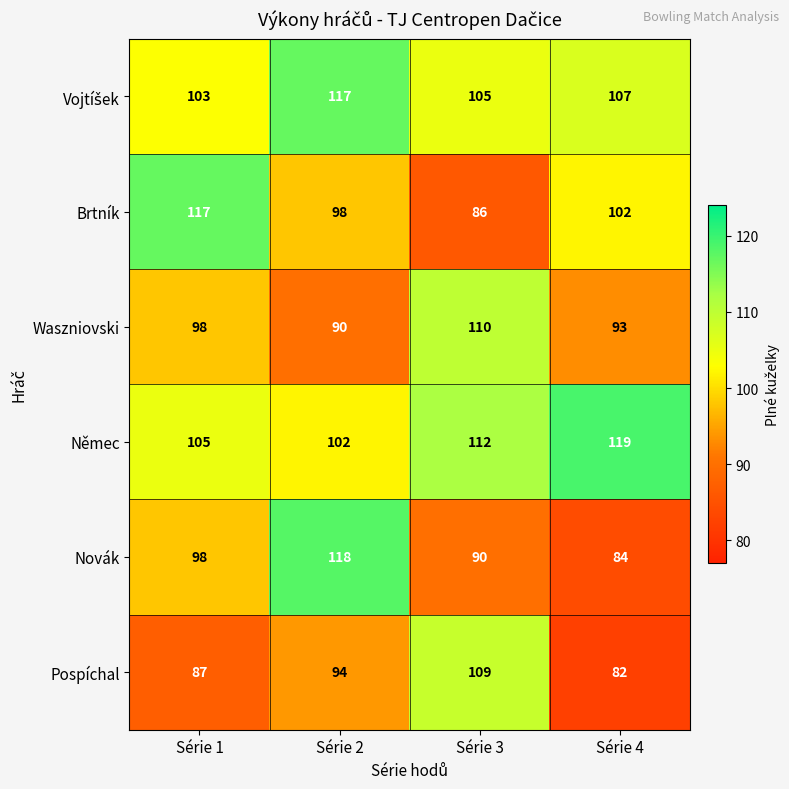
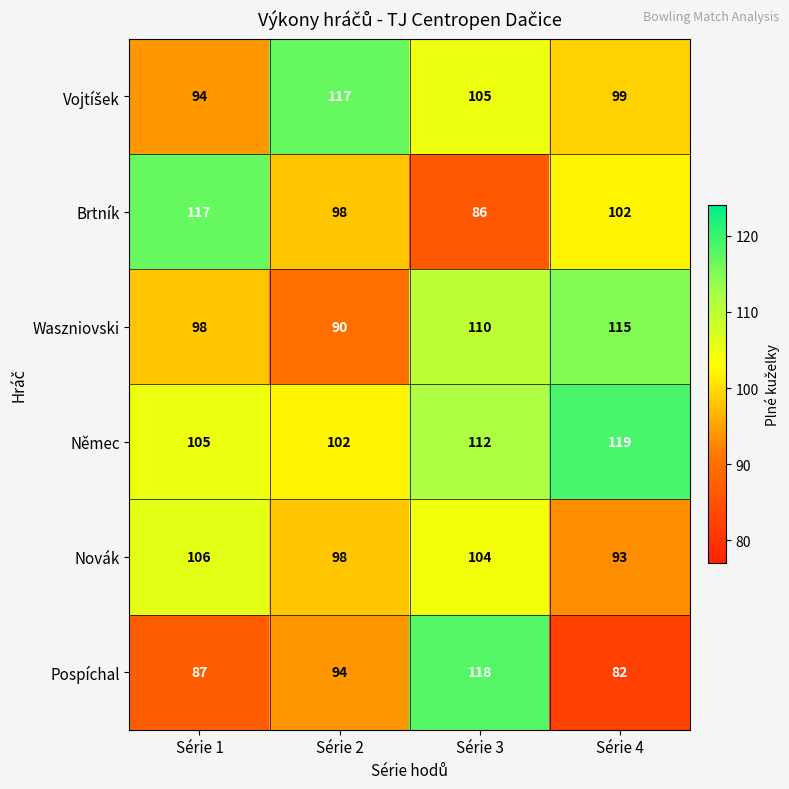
Vojtíšek, Série 1: 103 -> 94
Vojtíšek, Série 4: 107 -> 99
Waszniovski, Série 4: 93 -> 115
Novák, Série 1: 98 -> 106
Novák, Série 2: 118 -> 98
Novák, Série 3: 90 -> 104
Novák, Série 4: 84 -> 93
Pospíchal, Série 3: 109 -> 118
